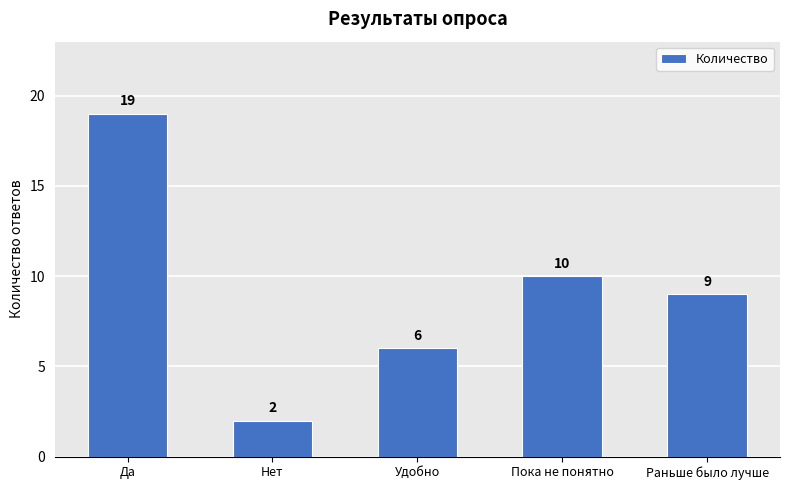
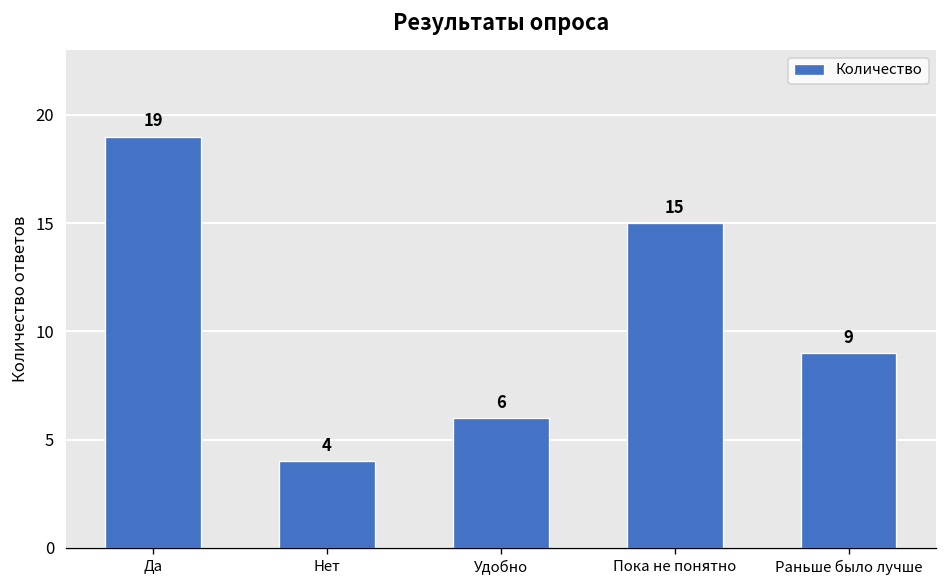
Нет: 2 -> 4
Пока не понятно: 10 -> 15
